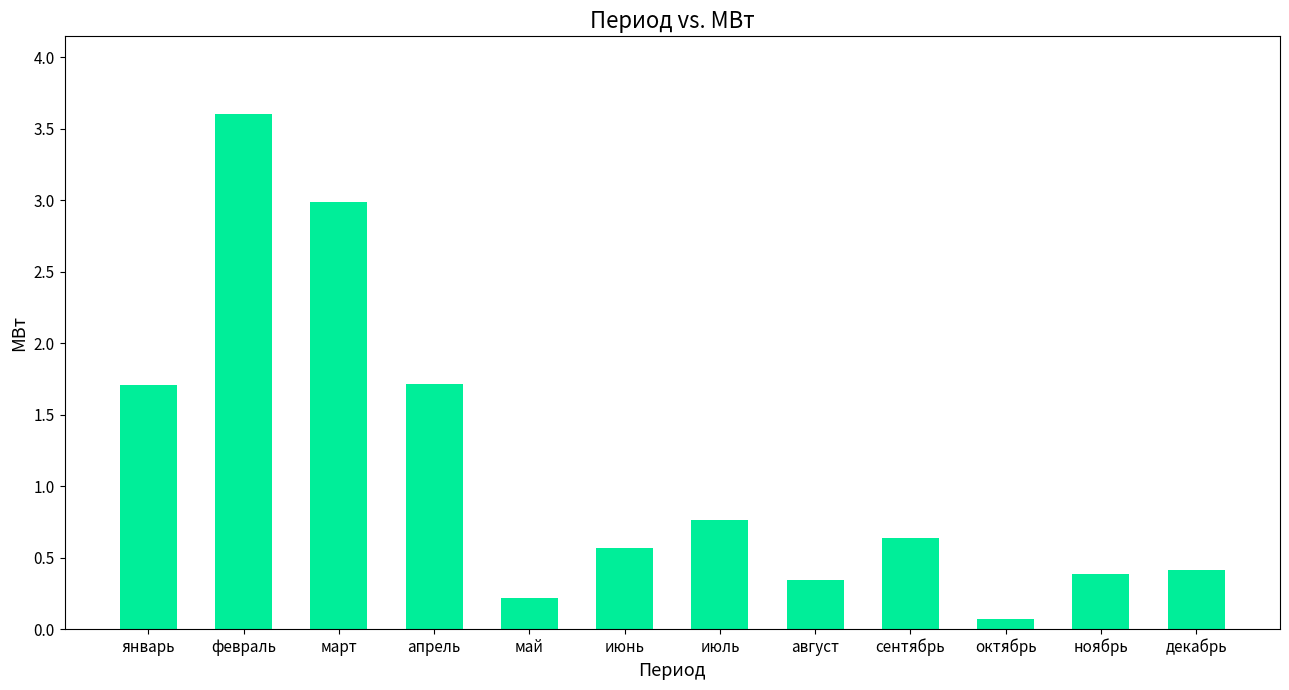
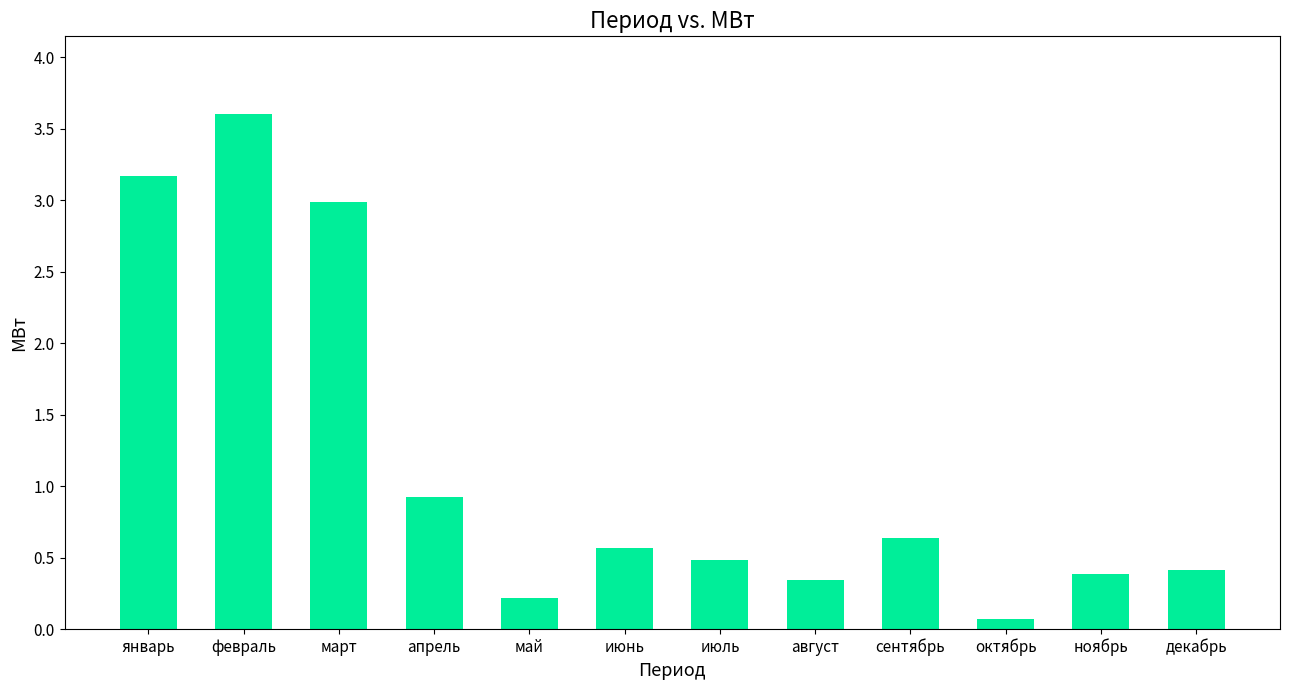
январь: 1.71 -> 3.17
апрель: 1.72 -> 0.93
июль: 0.76 -> 0.49
